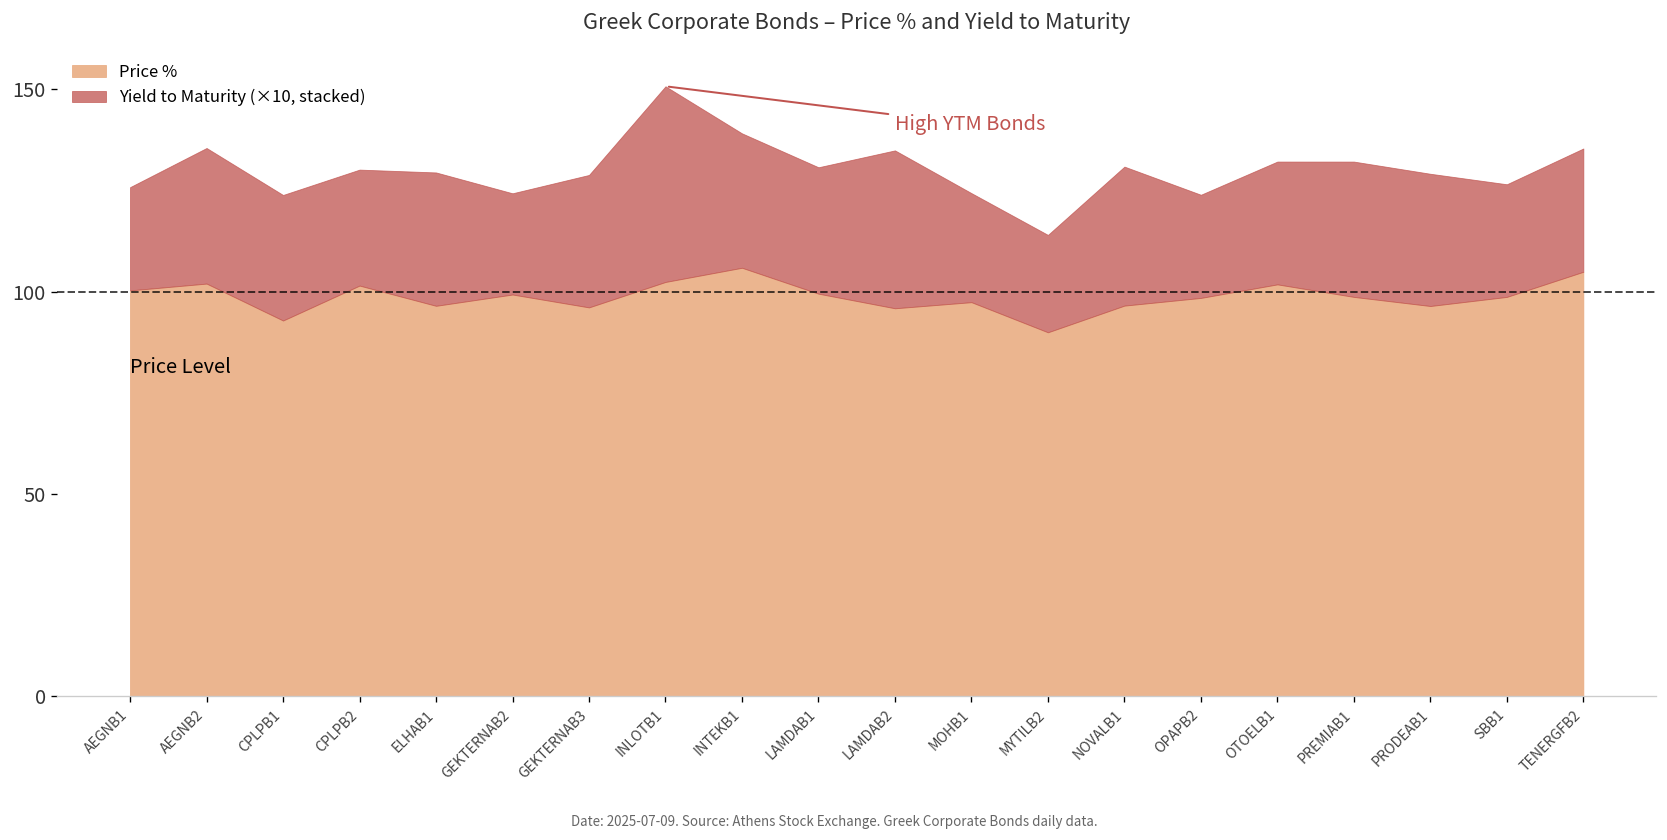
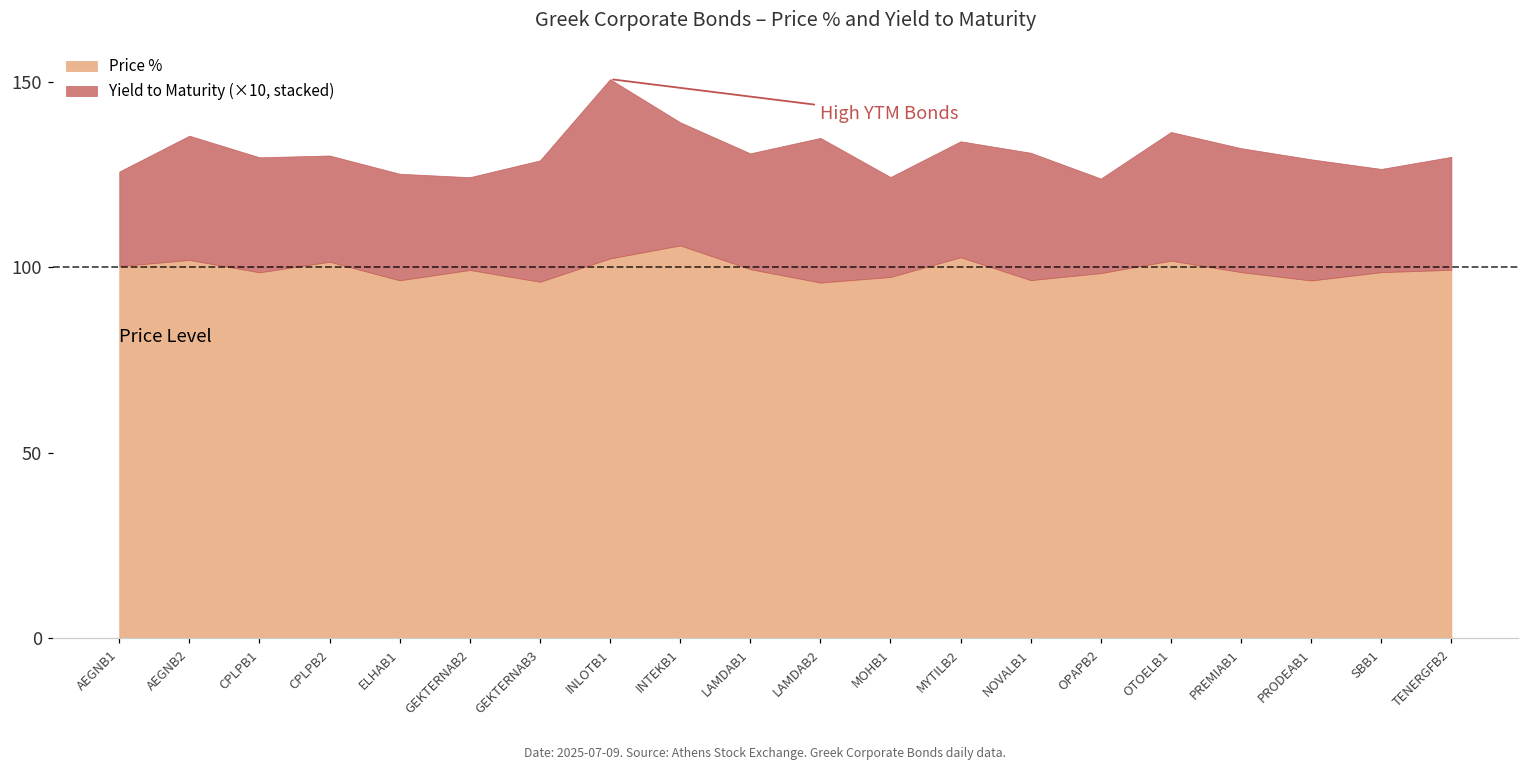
Price %, CPLPB1: 93 -> 99
Yield to Maturity (×10, stacked), ELHAB1: 33 -> 29
Price %, MYTILB2: 90 -> 103
Yield to Maturity (×10, stacked), MYTILB2: 24 -> 31
Yield to Maturity (×10, stacked), OTOELB1: 30 -> 35
Price %, TENERGFB2: 105 -> 99
